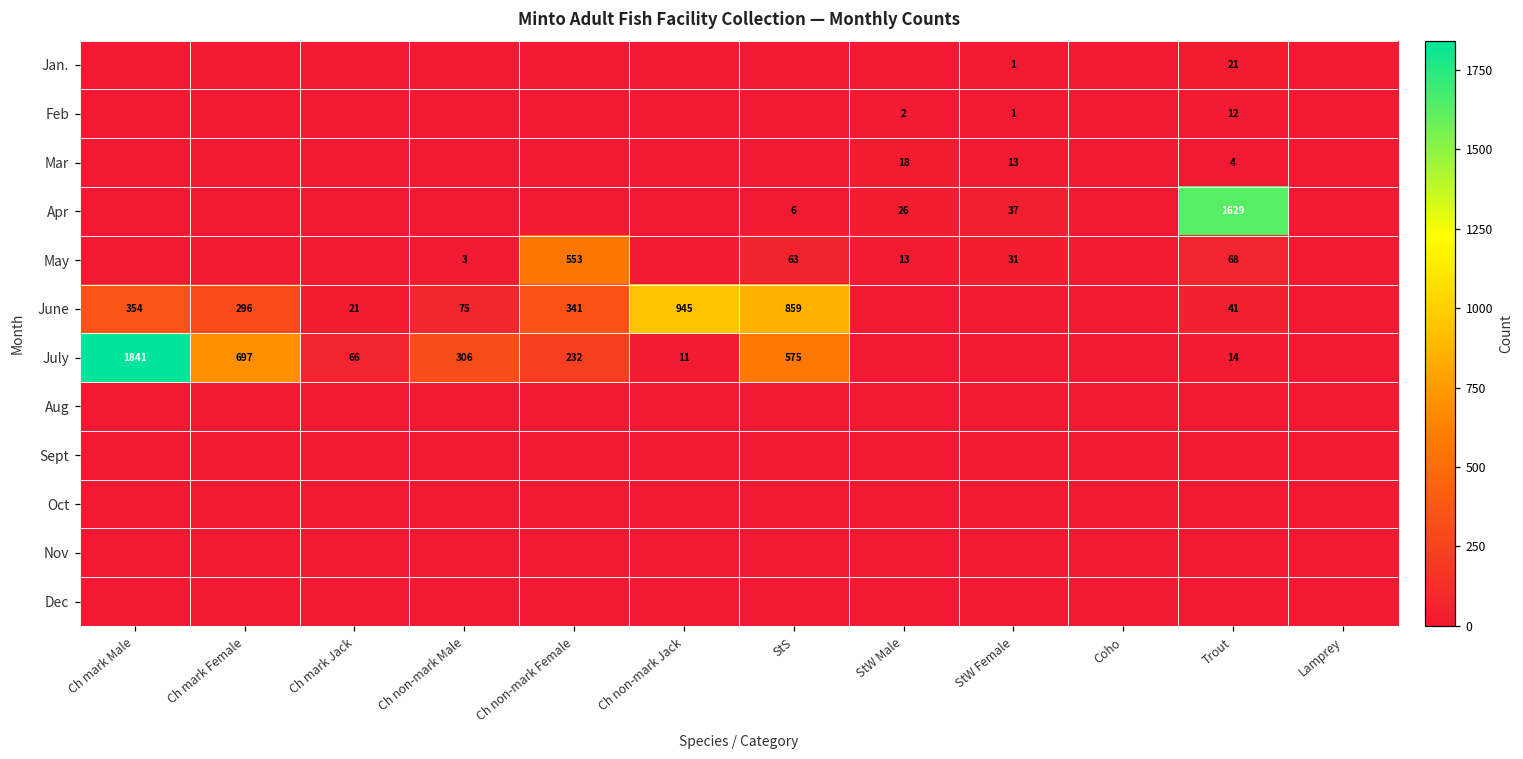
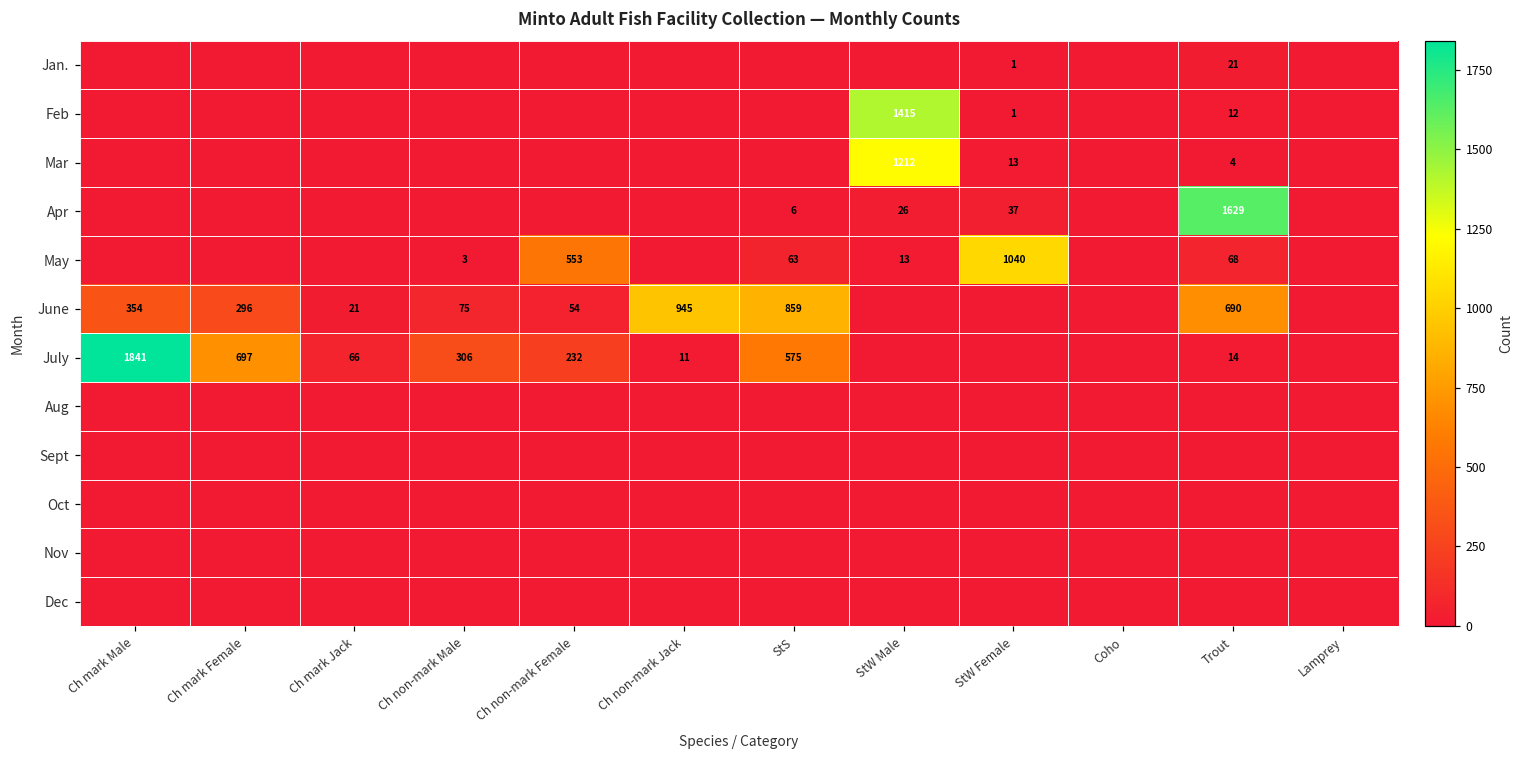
Feb, StW Male: 2 -> 1415
Mar, StW Male: 18 -> 1212
May, StW Female: 31 -> 1040
June, Ch non-mark Female: 341 -> 54
June, Trout: 41 -> 690
